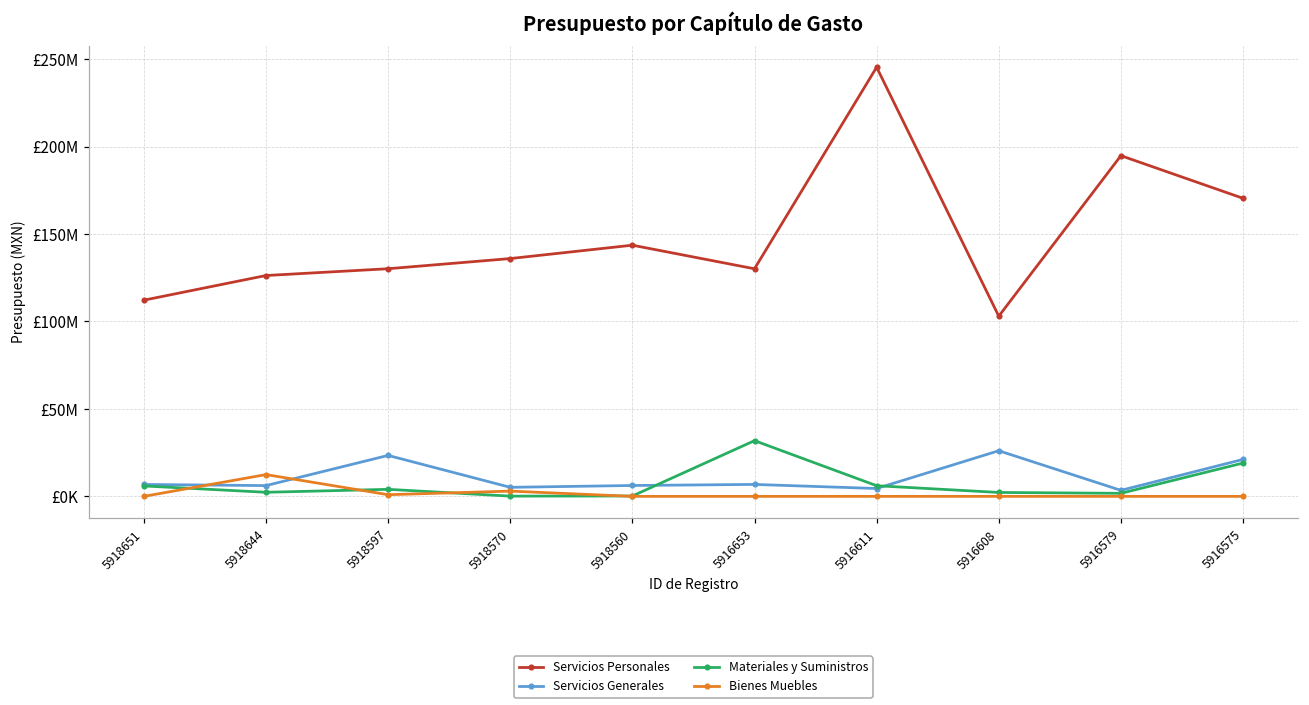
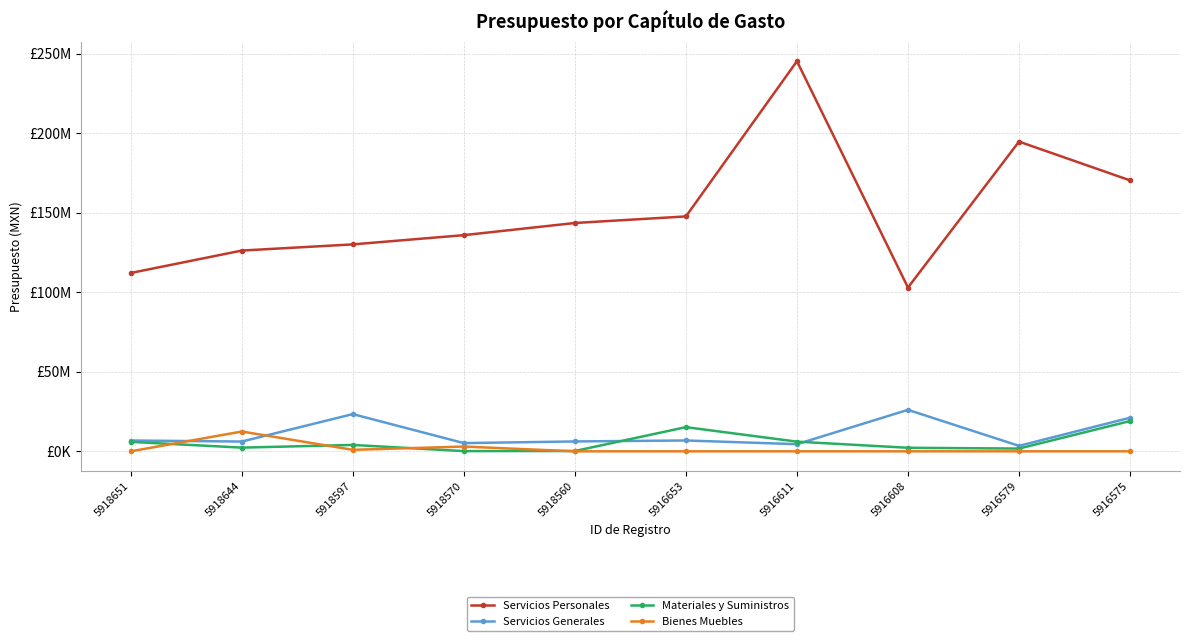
Servicios Personales, 5916653: £130000000 -> £148000000
Materiales y Suministros, 5916653: £32000000 -> £15000000
